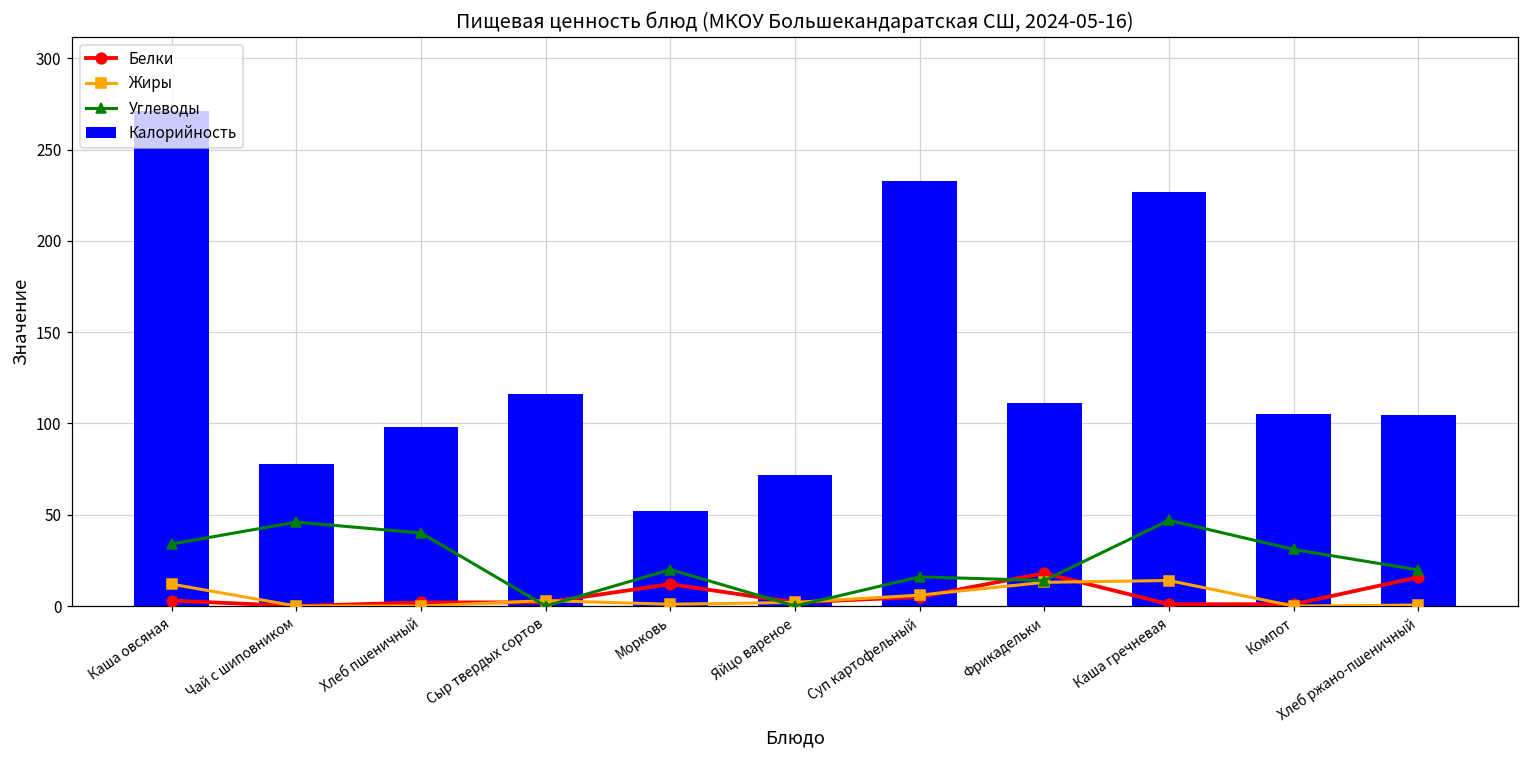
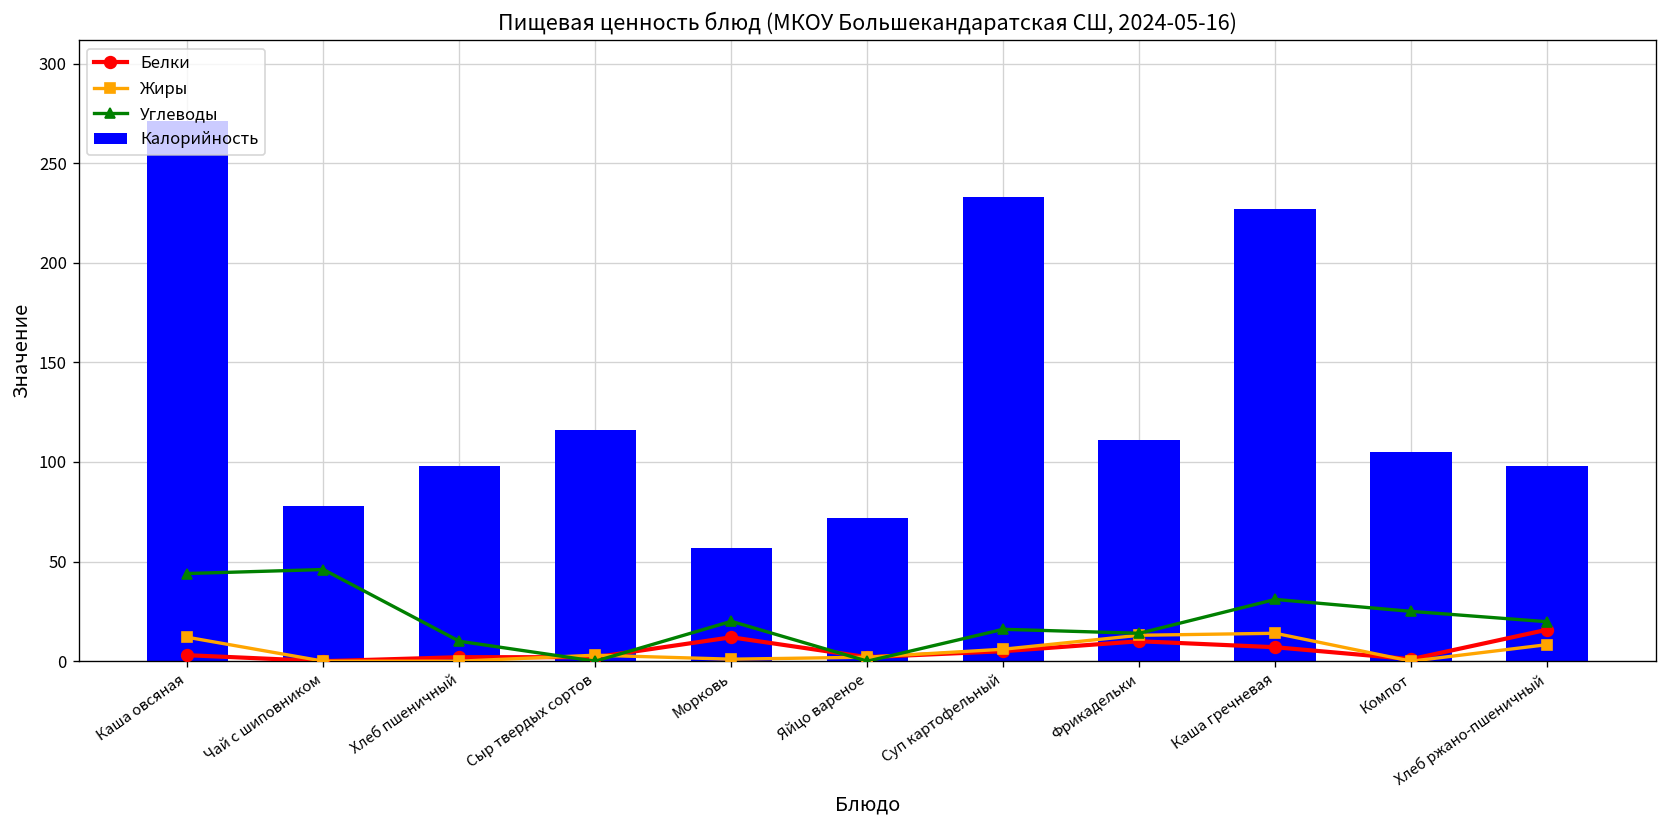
Углеводы, Каша овсяная: 34 -> 44
Углеводы, Хлеб пшеничный: 40 -> 10
Калорийность, Морковь: 52 -> 57
Белки, Фрикадельки: 18 -> 10
Белки, Каша гречневая: 1 -> 7
Углеводы, Каша гречневая: 47 -> 31
Углеводы, Компот: 31 -> 25
Калорийность, Хлеб ржано-пшеничный: 105 -> 98
Жиры, Хлеб ржано-пшеничный: 1 -> 8
